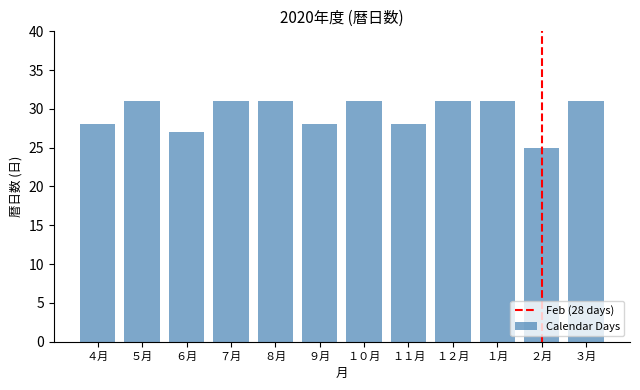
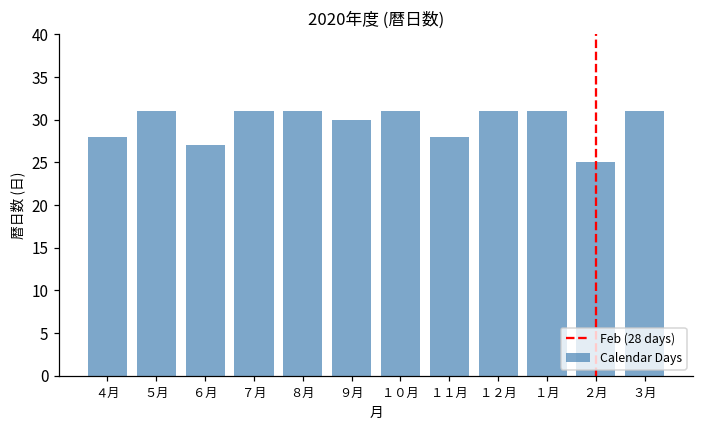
９月: 28 -> 30
